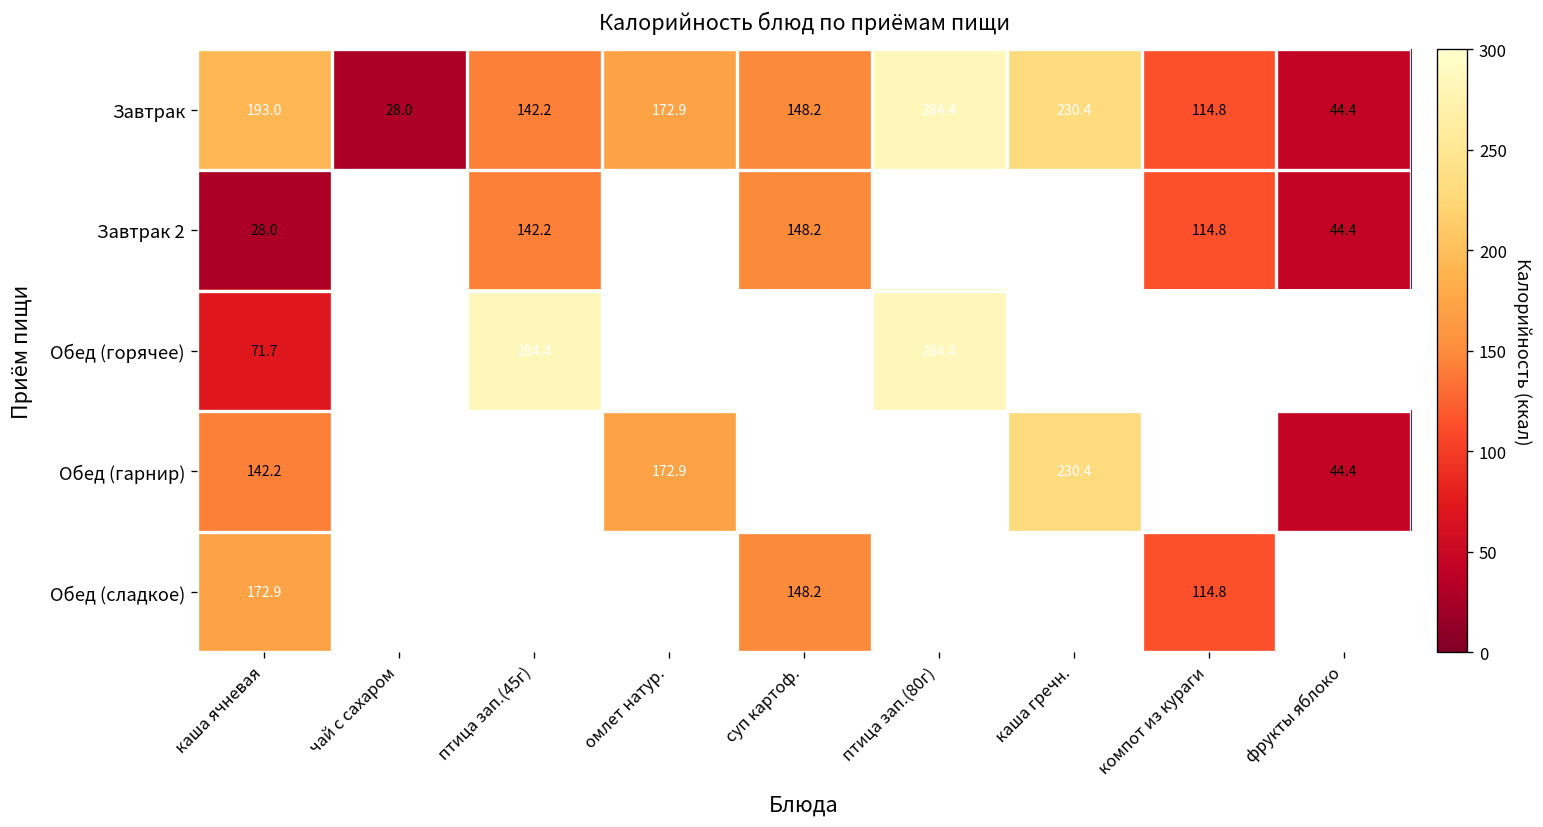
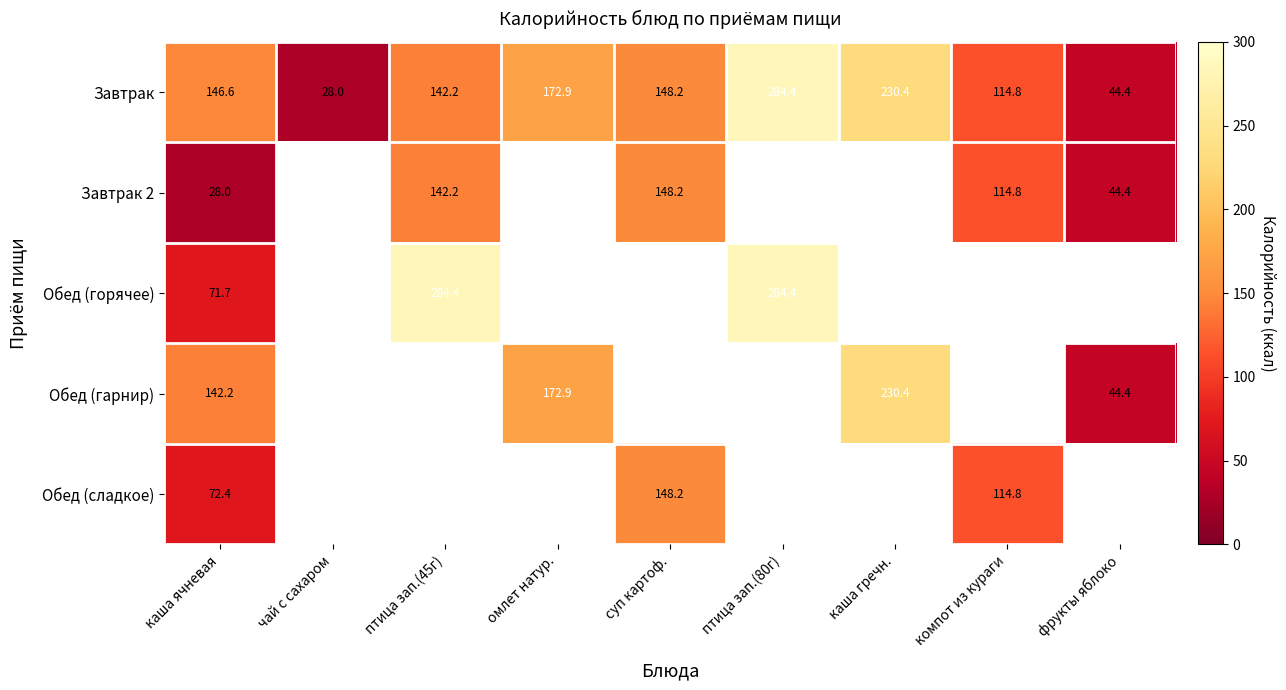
Завтрак, каша ячневая: 193.0 -> 146.6
Обед (сладкое), каша ячневая: 172.9 -> 72.4
